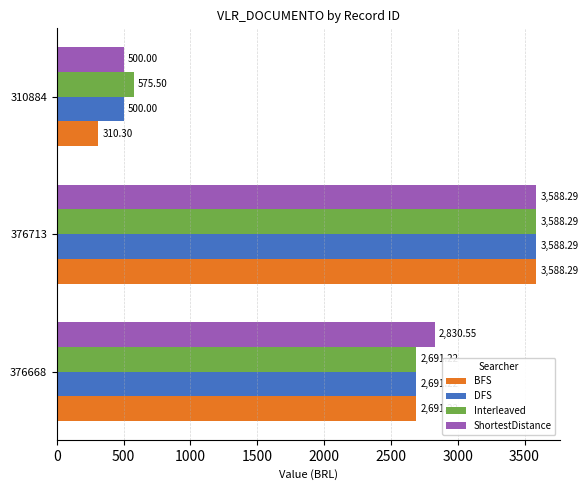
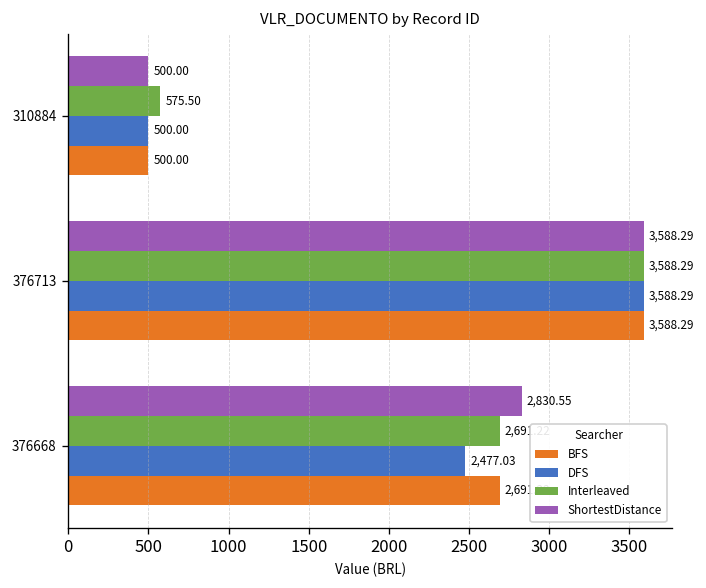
BFS, 310884: 310.30 -> 500.00
DFS, 376668: 2690 -> 2480
